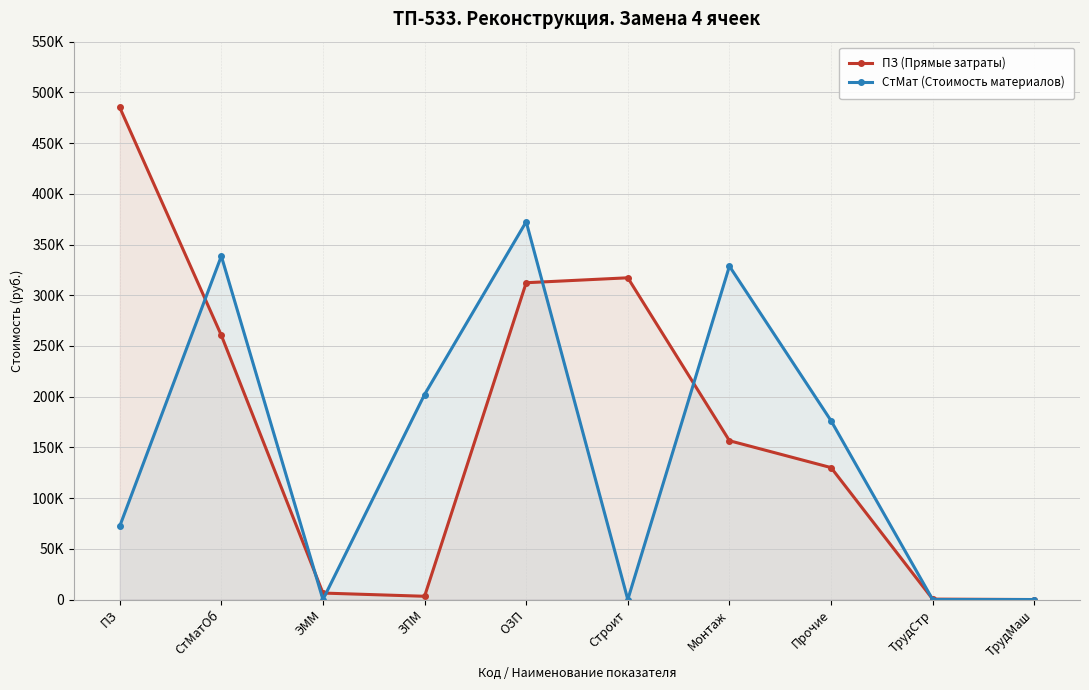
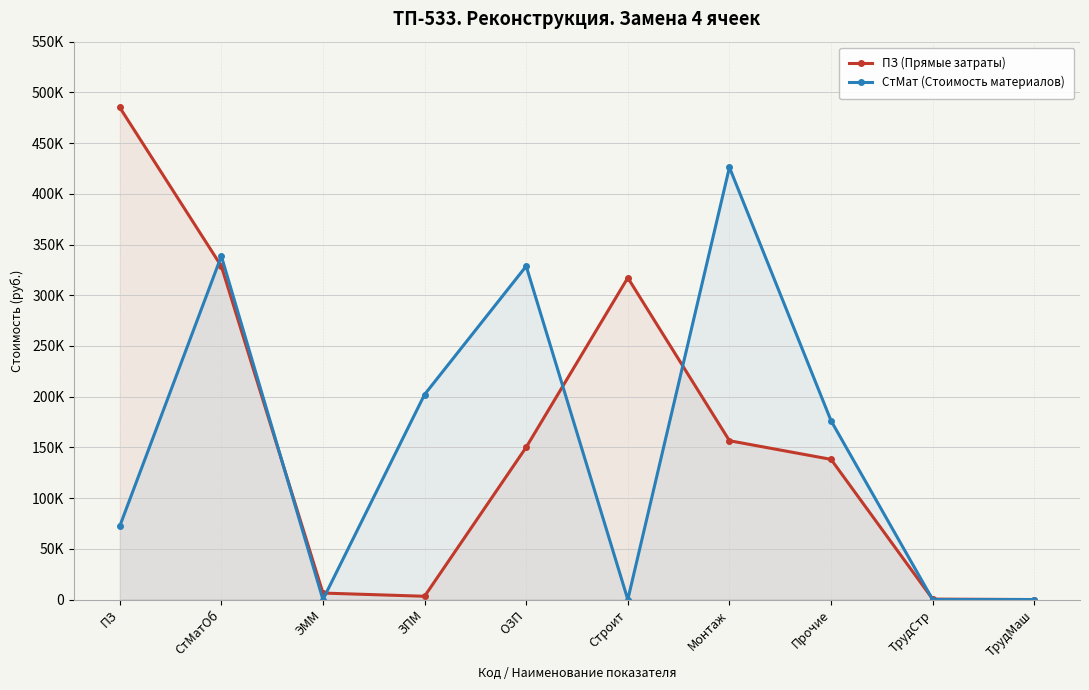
ПЗ (Прямые затраты), СтМатОб: 260000 -> 329000
ПЗ (Прямые затраты), ОЗП: 312000 -> 150000
СтМат (Стоимость материалов), ОЗП: 372000 -> 329000
СтМат (Стоимость материалов), Монтаж: 329000 -> 426000
ПЗ (Прямые затраты), Прочие: 130000 -> 138000
